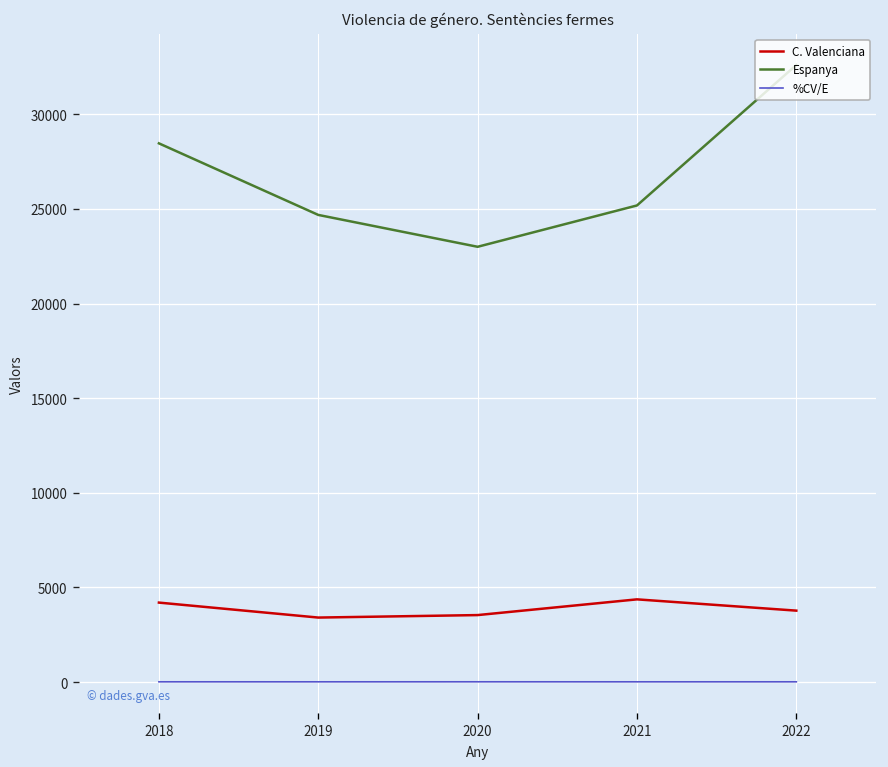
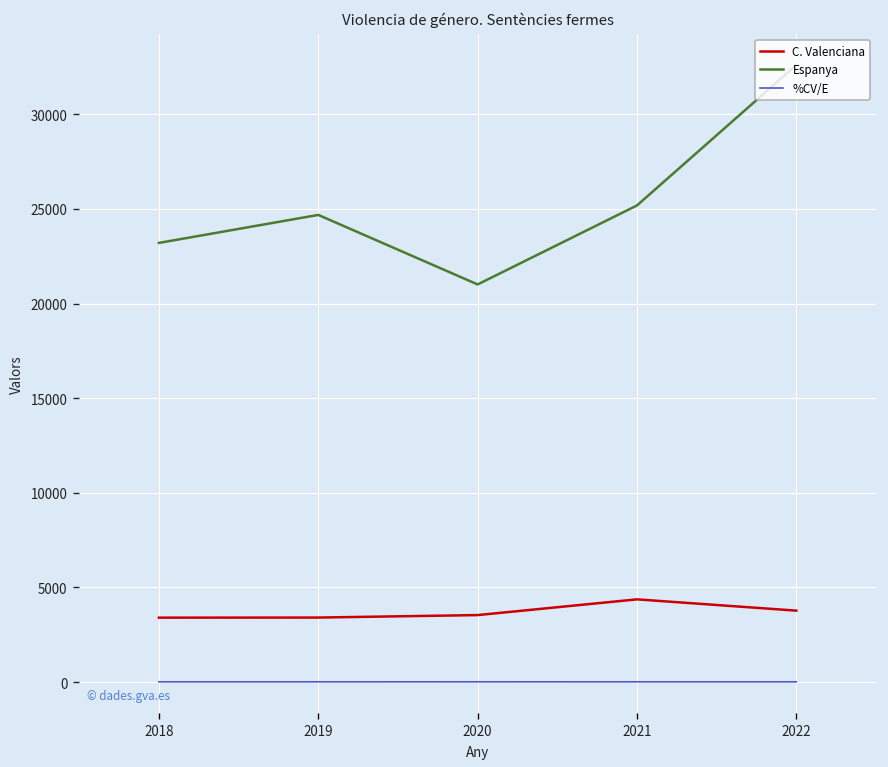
C. Valenciana, 2018: 4200 -> 3400
Espanya, 2018: 28500 -> 23200
Espanya, 2020: 23000 -> 21000
